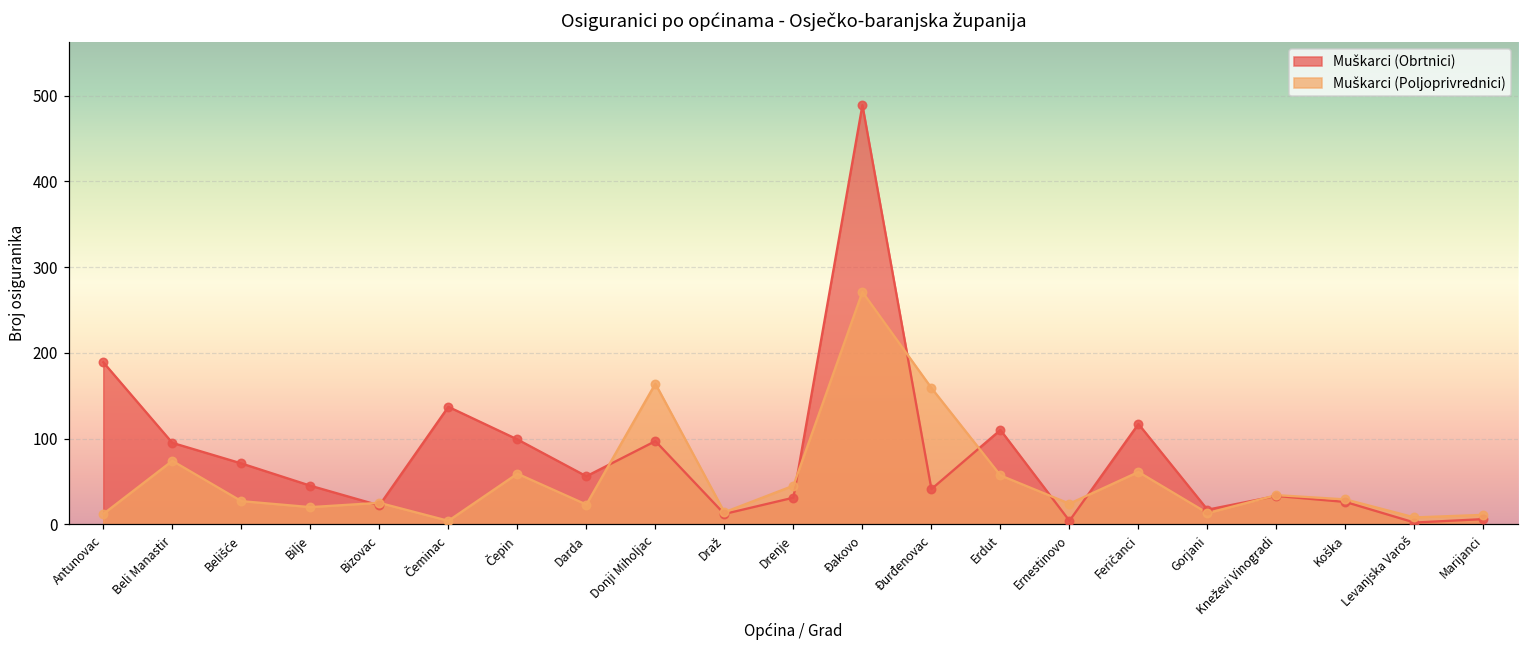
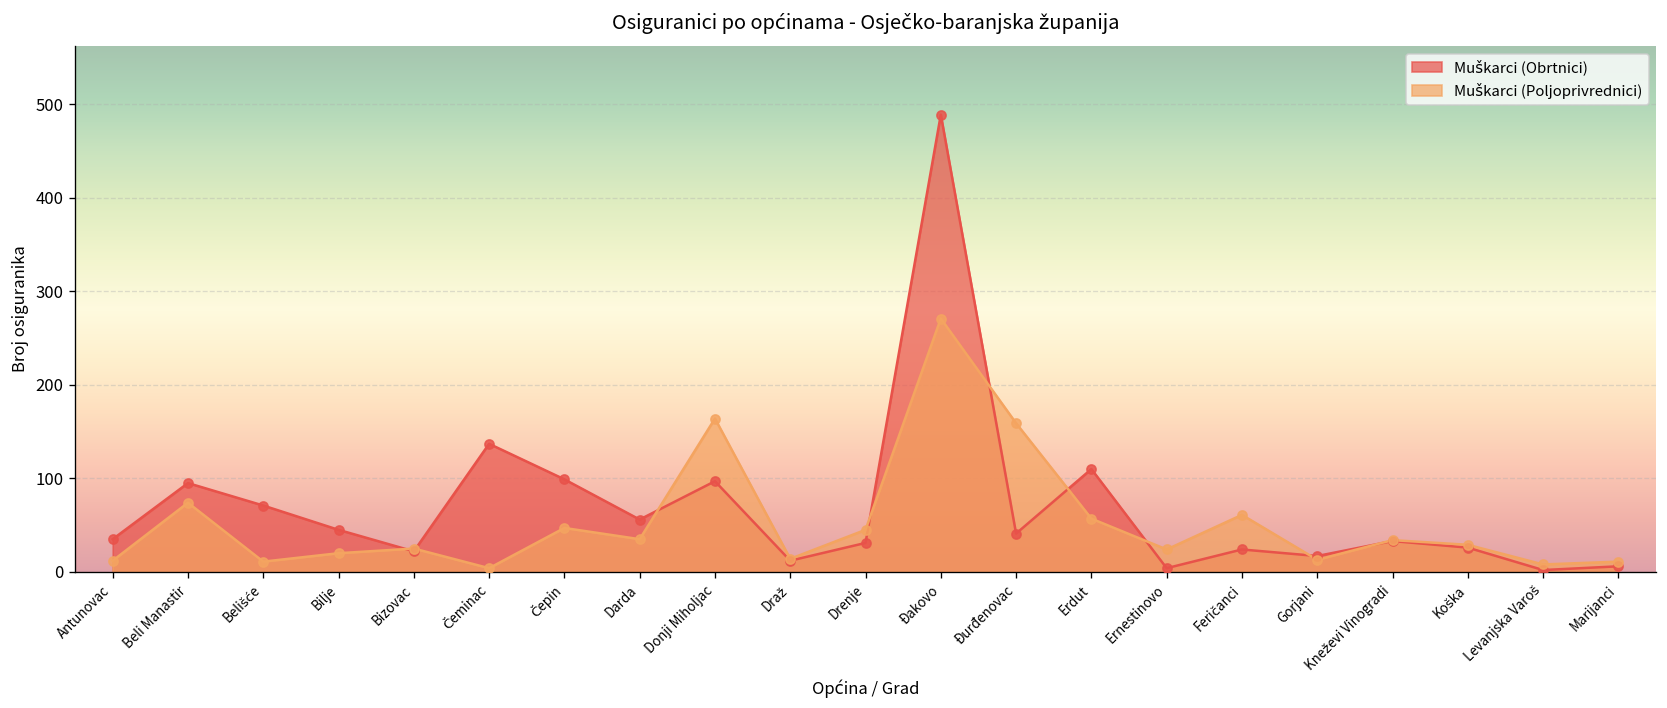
Muškarci (Obrtnici), Antunovac: 190 -> 40
Muškarci (Poljoprivrednici), Belišće: 30 -> 10
Muškarci (Poljoprivrednici), Čepin: 60 -> 50
Muškarci (Poljoprivrednici), Darda: 20 -> 40
Muškarci (Obrtnici), Feričanci: 120 -> 20
